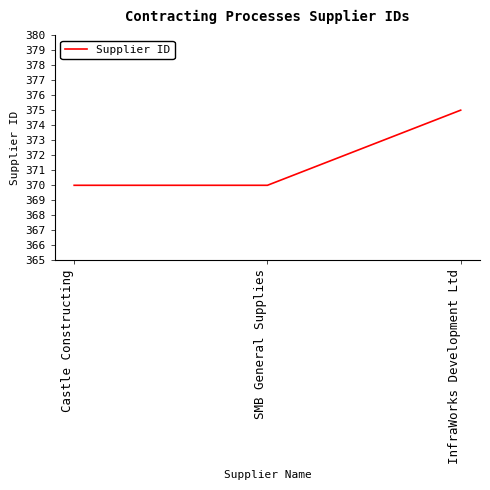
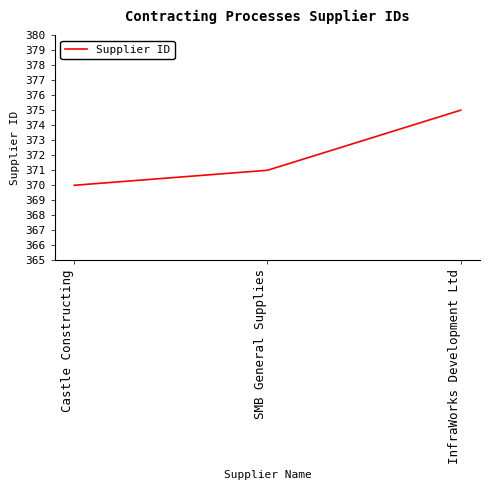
SMB General Supplies: 370 -> 371
